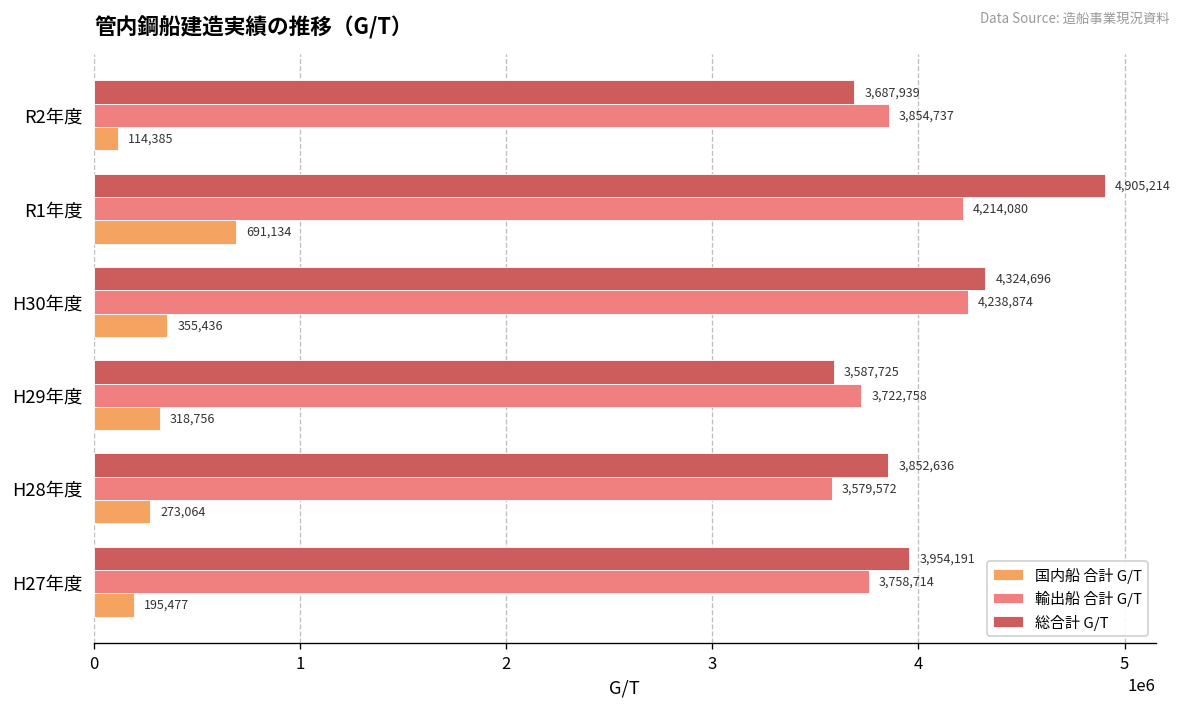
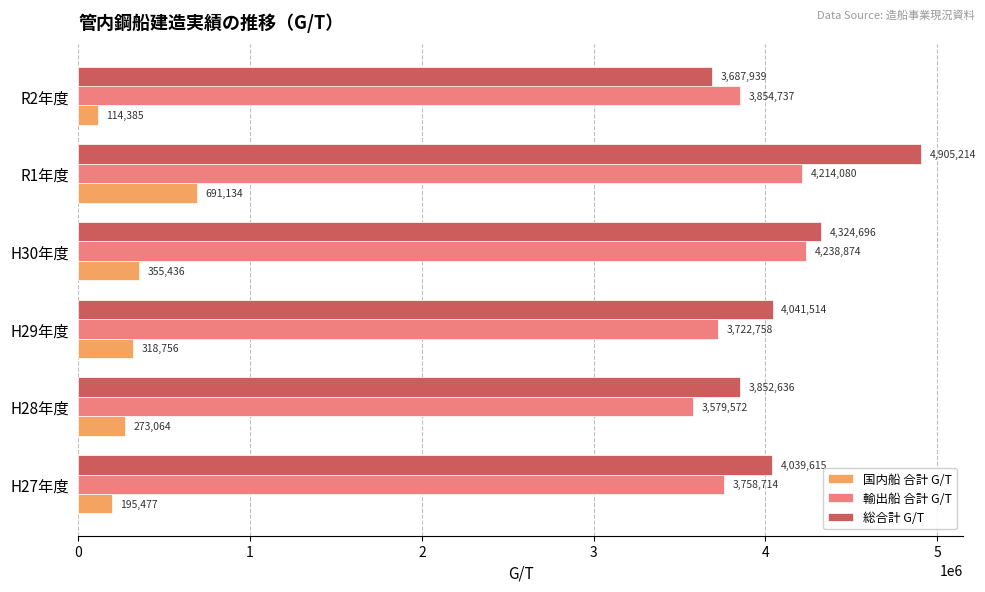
総合計 G/T, H29年度: 3,587,725 -> 4,041,514
総合計 G/T, H27年度: 3,954,191 -> 4,039,615
